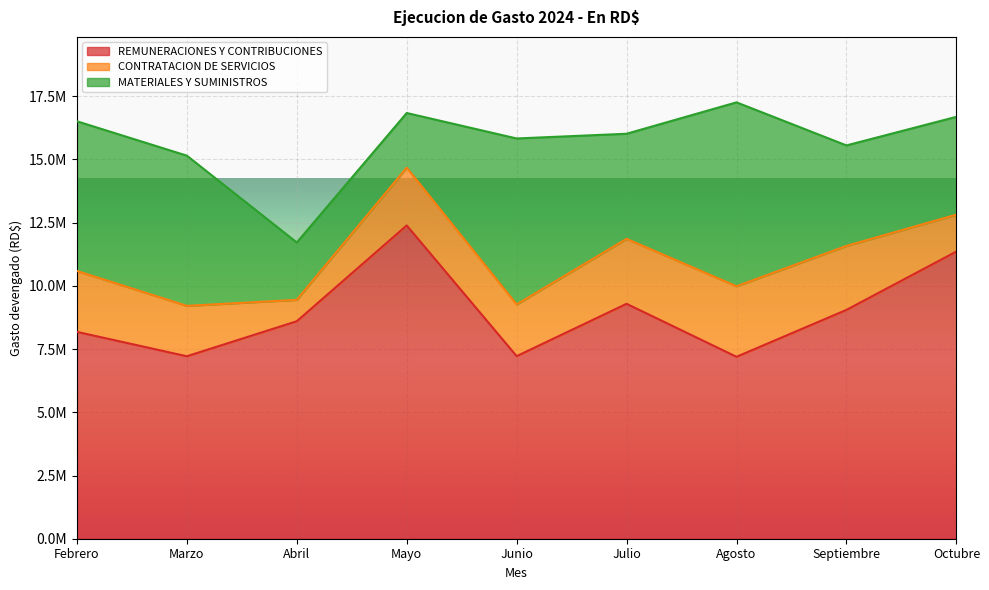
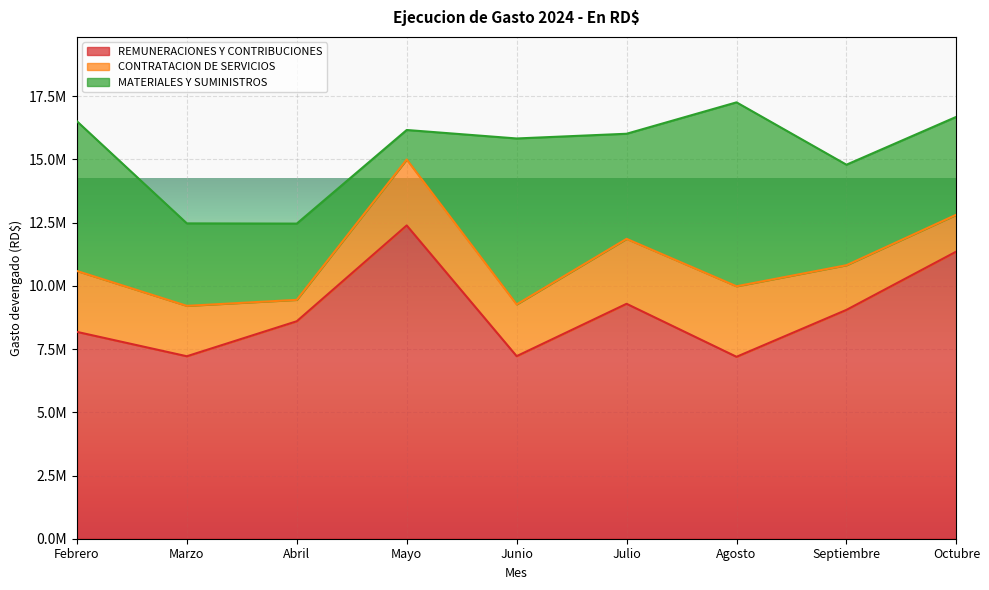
MATERIALES Y SUMINISTROS, Marzo: 5900000 -> 3300000
MATERIALES Y SUMINISTROS, Abril: 2300000 -> 3000000
CONTRATACION DE SERVICIOS, Mayo: 2300000 -> 2600000
MATERIALES Y SUMINISTROS, Mayo: 2200000 -> 1200000
CONTRATACION DE SERVICIOS, Septiembre: 2500000 -> 1800000
